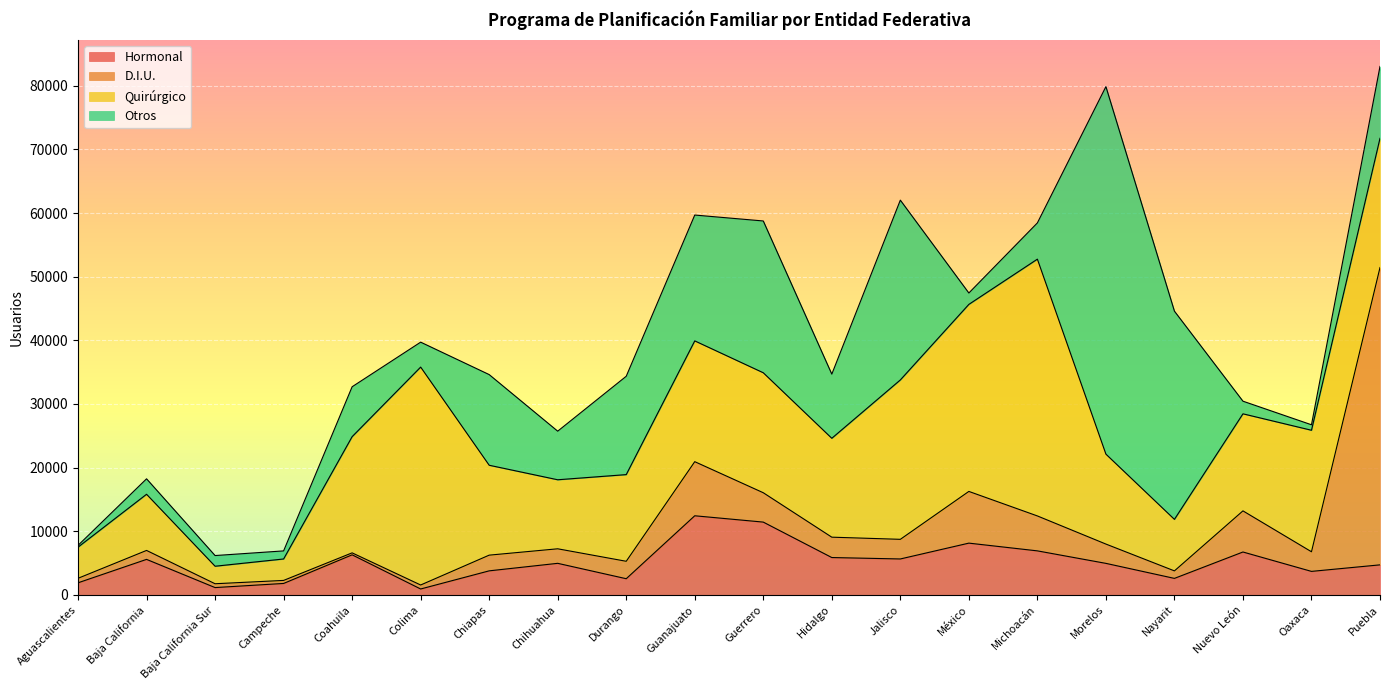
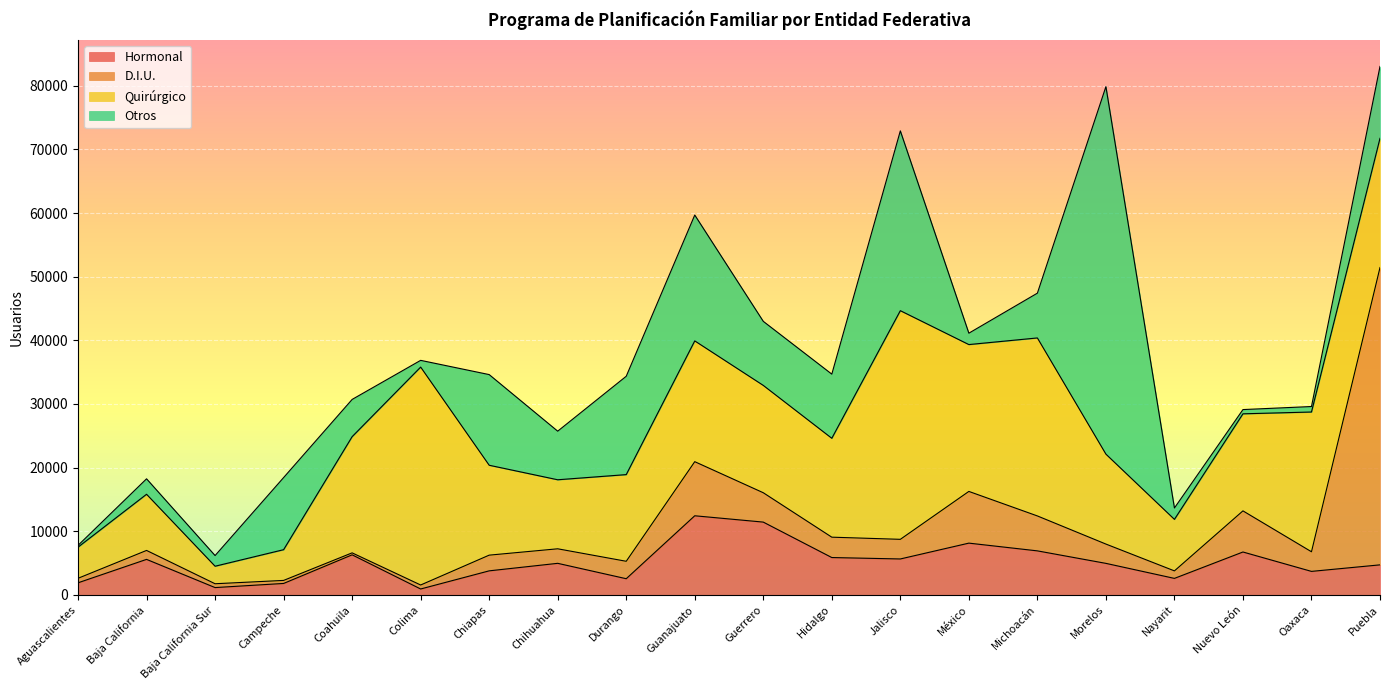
Quirúrgico, Campeche: 3000 -> 5000
Otros, Campeche: 1000 -> 11000
Otros, Coahuila: 8000 -> 6000
Otros, Colima: 4000 -> 1000
Quirúrgico, Guerrero: 19000 -> 17000
Otros, Guerrero: 24000 -> 10000
Quirúrgico, Jalisco: 25000 -> 36000
Quirúrgico, México: 29000 -> 23000
Quirúrgico, Michoacán: 40000 -> 28000
Otros, Michoacán: 6000 -> 7000
Otros, Nayarit: 33000 -> 2000
Otros, Nuevo León: 2000 -> 1000
Quirúrgico, Oaxaca: 19000 -> 22000
